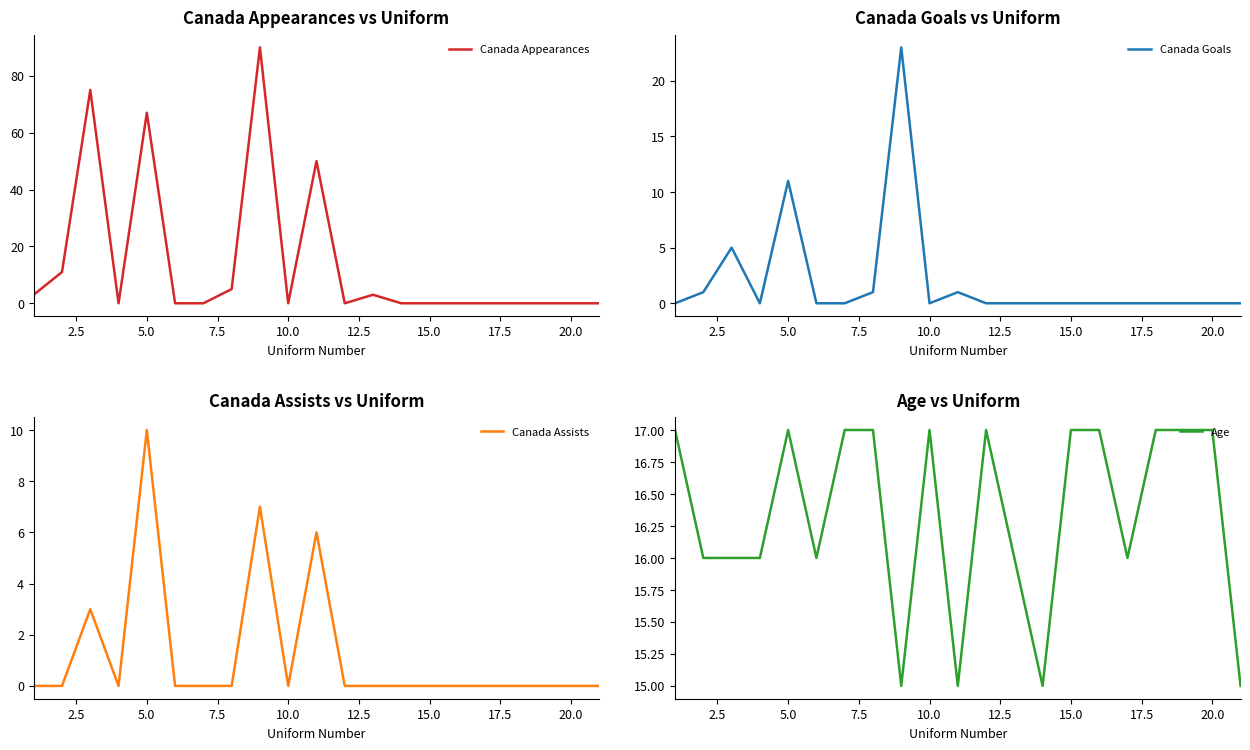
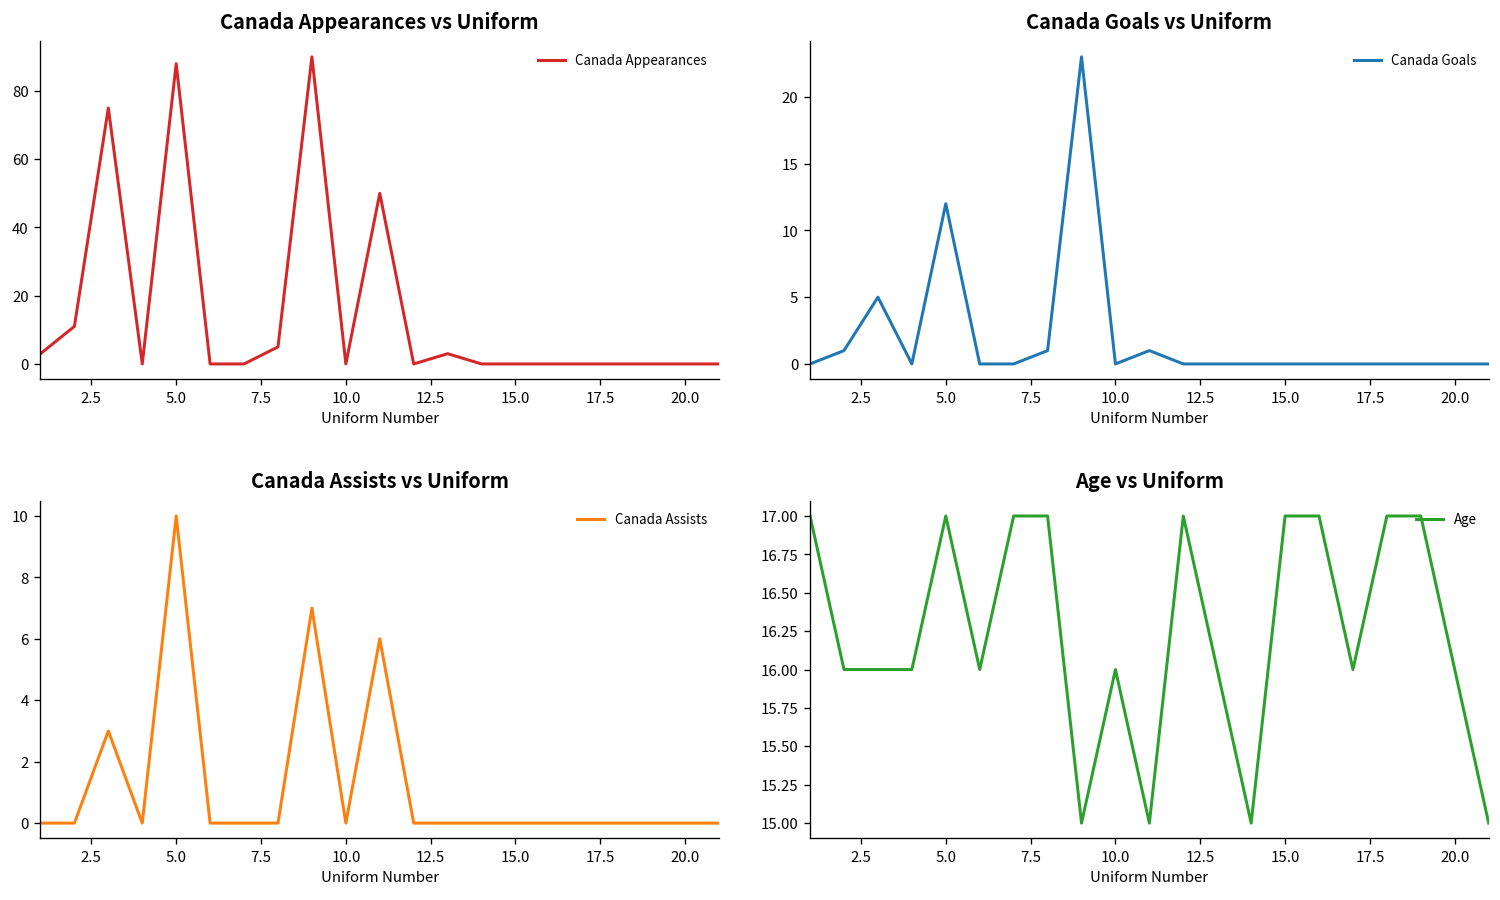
Canada Appearances vs Uniform, 5.0: 67 -> 88
Canada Goals vs Uniform, 5.0: 11 -> 12
Age vs Uniform, 10.0: 17 -> 16
Age vs Uniform, 20.0: 17 -> 16
